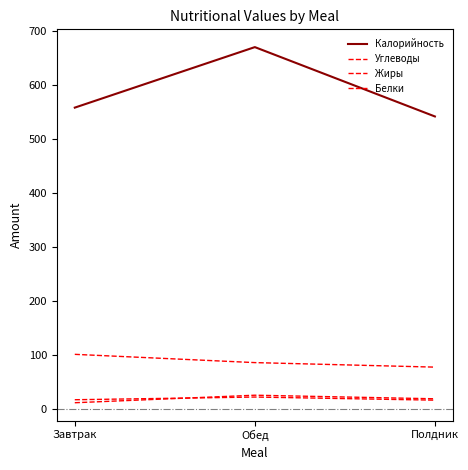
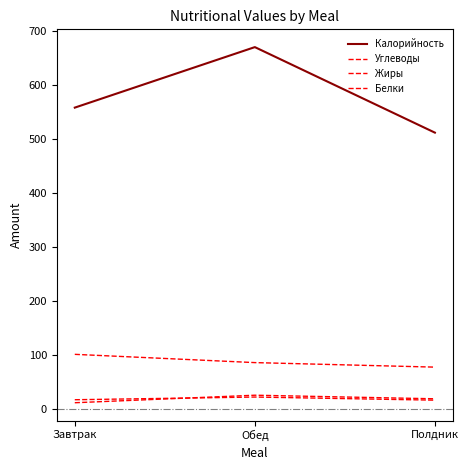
Калорийность, Полдник: 540 -> 510
